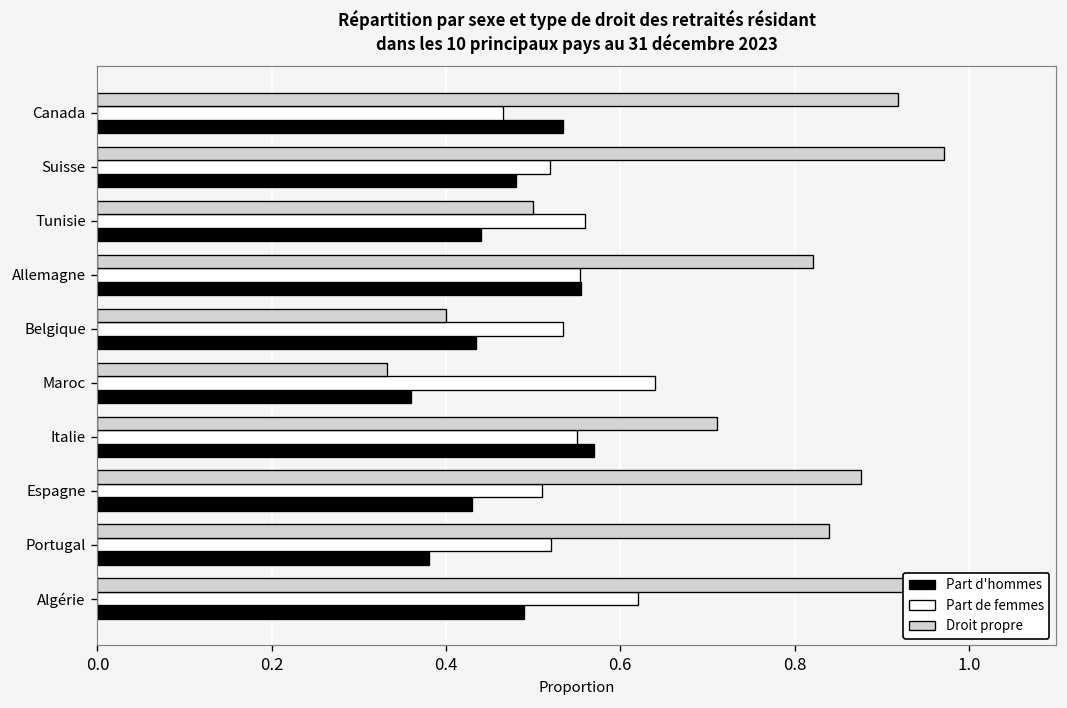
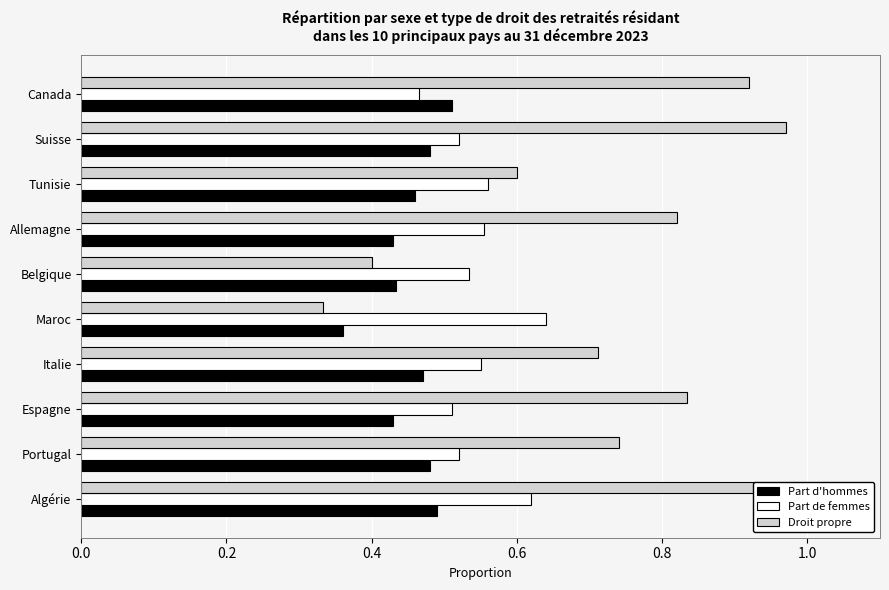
Part d'hommes, Canada: 0.53 -> 0.51
Droit propre, Tunisie: 0.5 -> 0.6
Part d'hommes, Tunisie: 0.44 -> 0.46
Part d'hommes, Allemagne: 0.56 -> 0.43
Part d'hommes, Italie: 0.57 -> 0.47
Droit propre, Espagne: 0.88 -> 0.83
Droit propre, Portugal: 0.84 -> 0.74
Part d'hommes, Portugal: 0.38 -> 0.48
